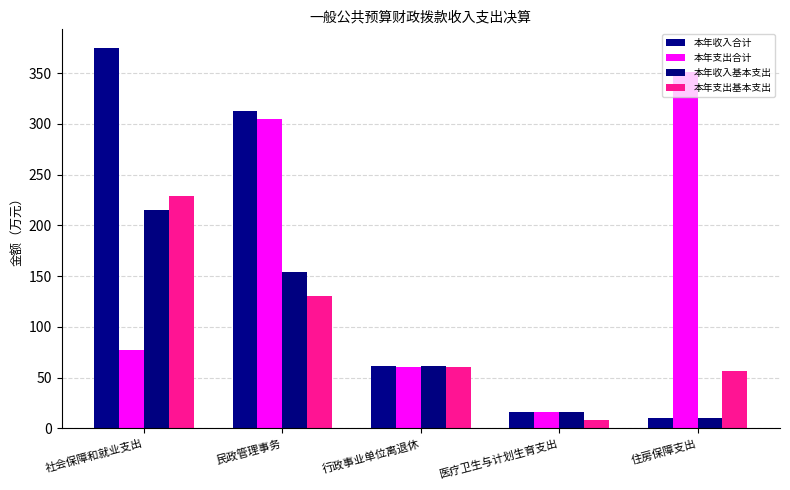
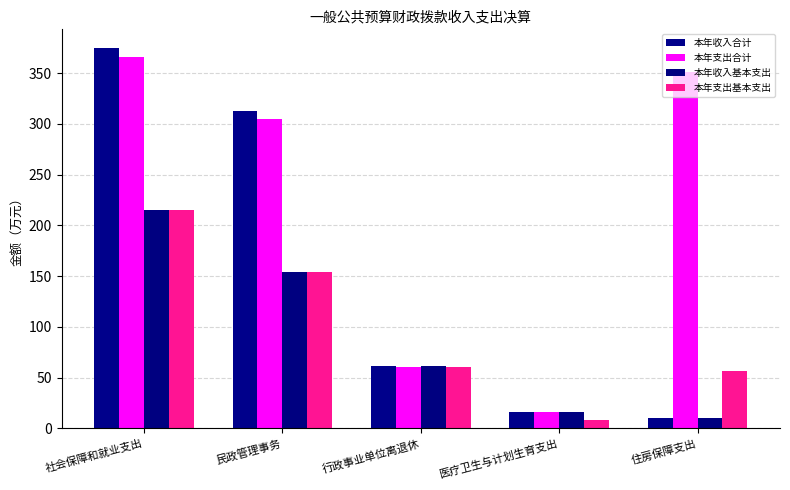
本年支出合计, 社会保障和就业支出: 78 -> 366
本年支出基本支出, 社会保障和就业支出: 229 -> 215
本年支出基本支出, 民政管理事务: 131 -> 154
